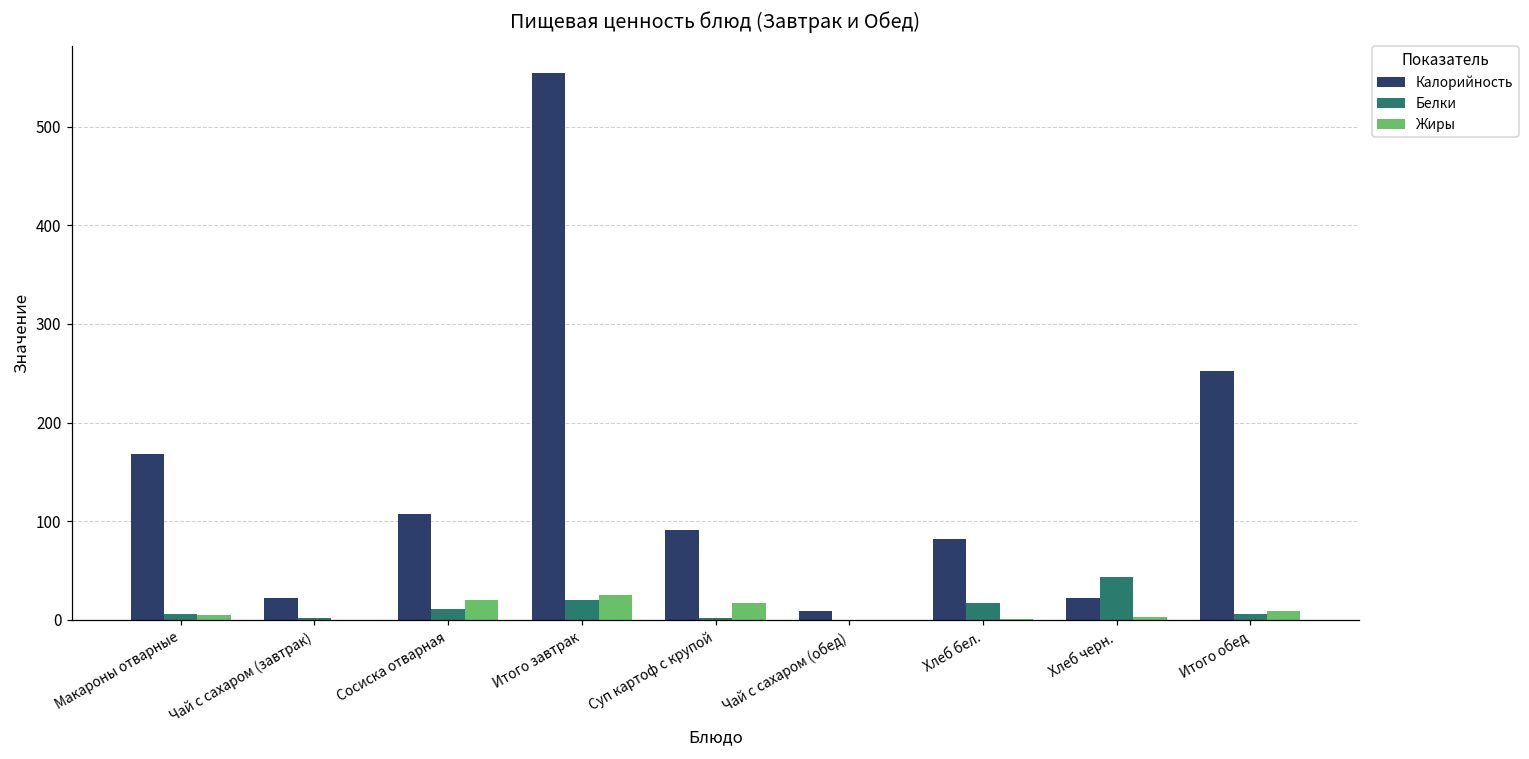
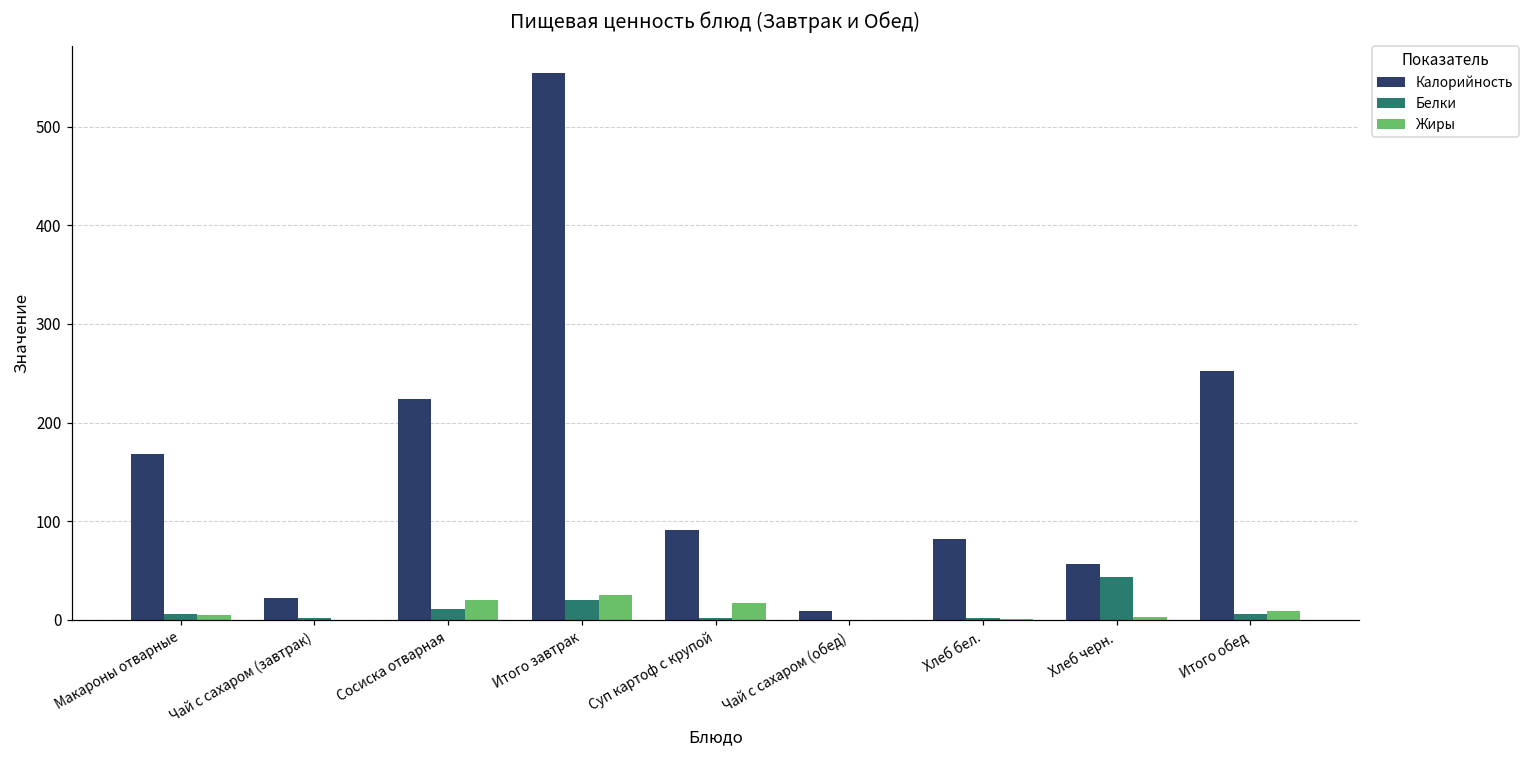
Калорийность, Сосиска отварная: 110 -> 220
Белки, Хлеб бел.: 20 -> 0
Калорийность, Хлеб черн.: 20 -> 60
